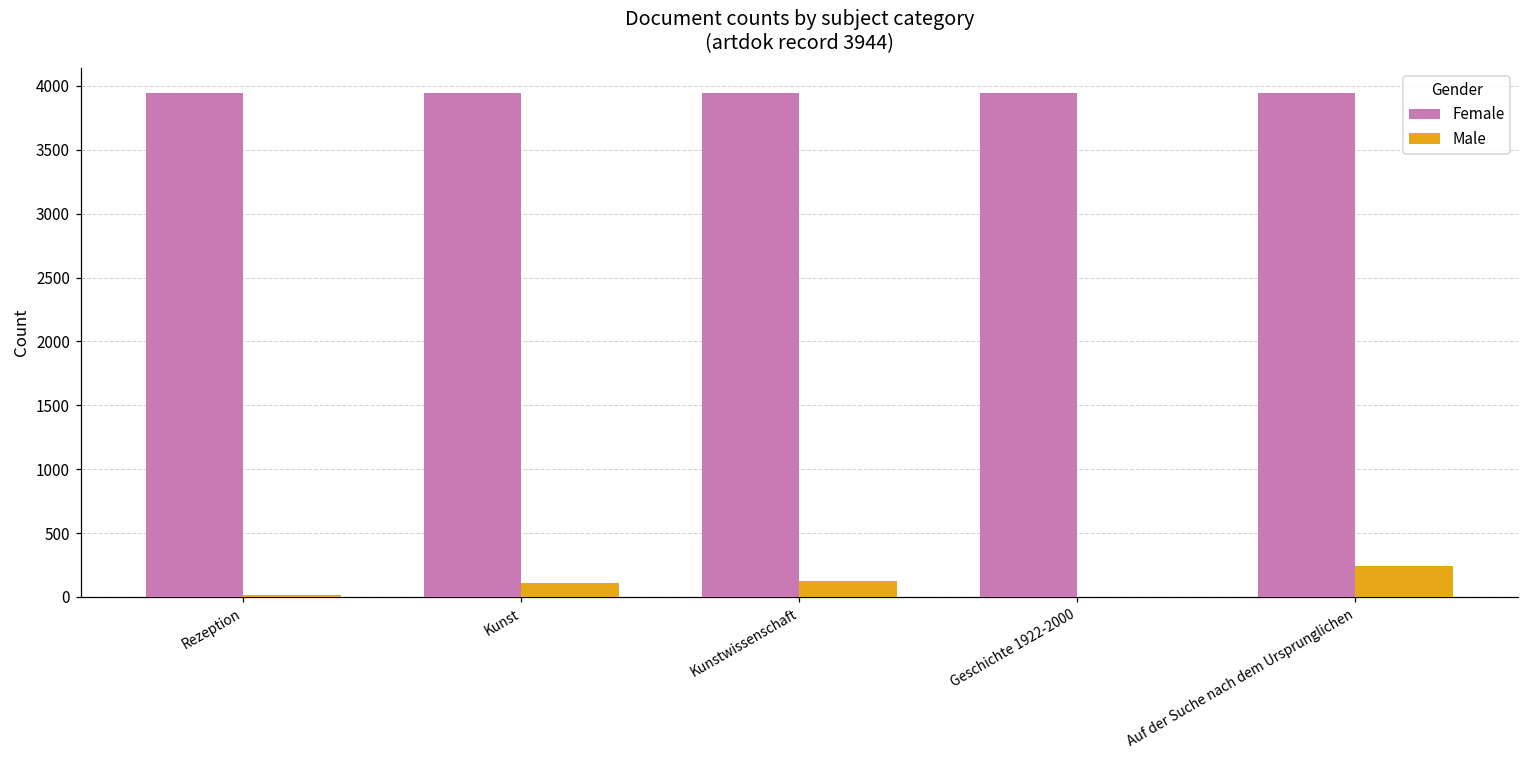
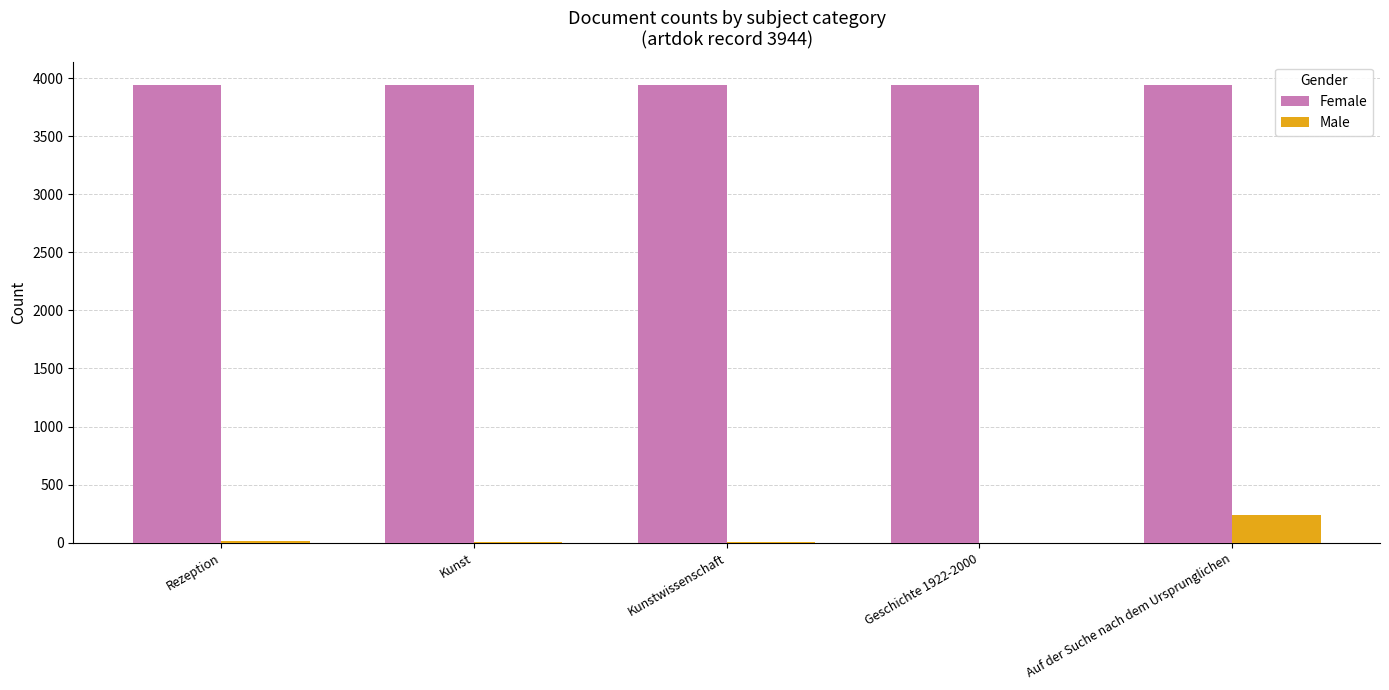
Male, Kunst: 110 -> 0
Male, Kunstwissenschaft: 130 -> 0
